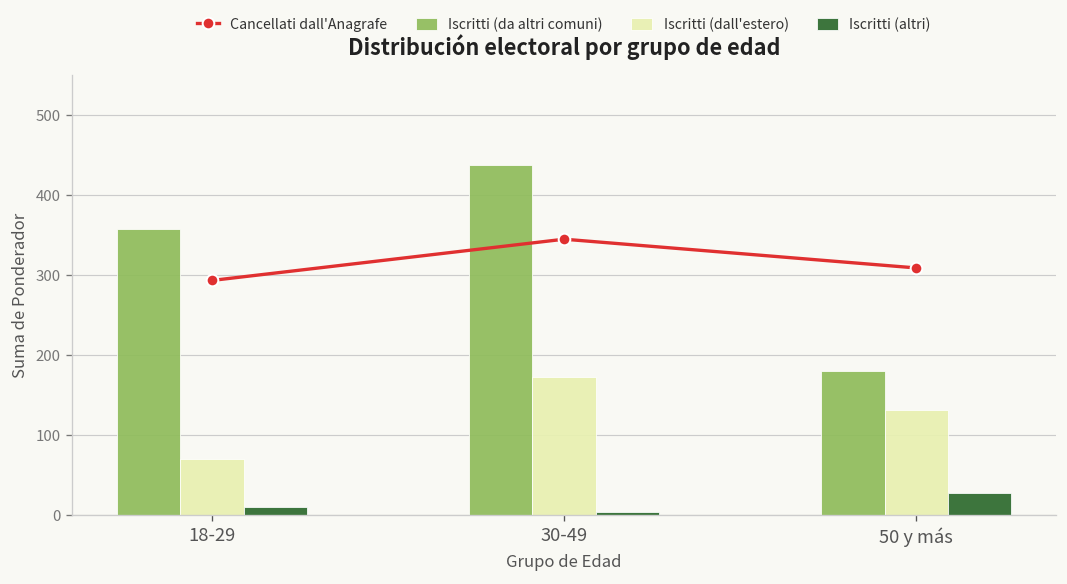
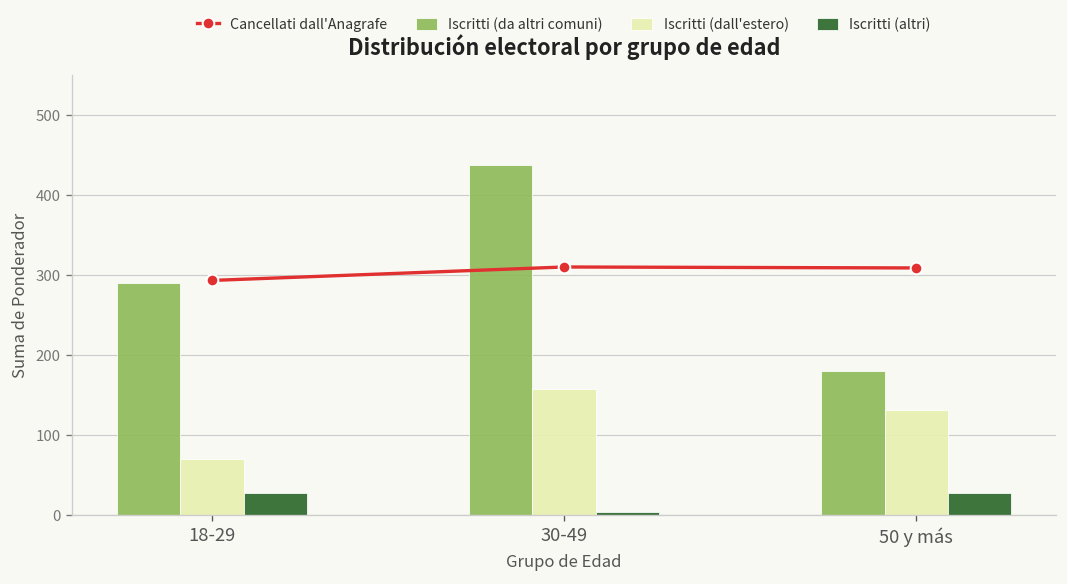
Iscritti (da altri comuni), 18-29: 360 -> 290
Iscritti (altri), 18-29: 10 -> 30
Cancellati dall'Anagrafe, 30-49: 340 -> 310
Iscritti (dall'estero), 30-49: 170 -> 160
